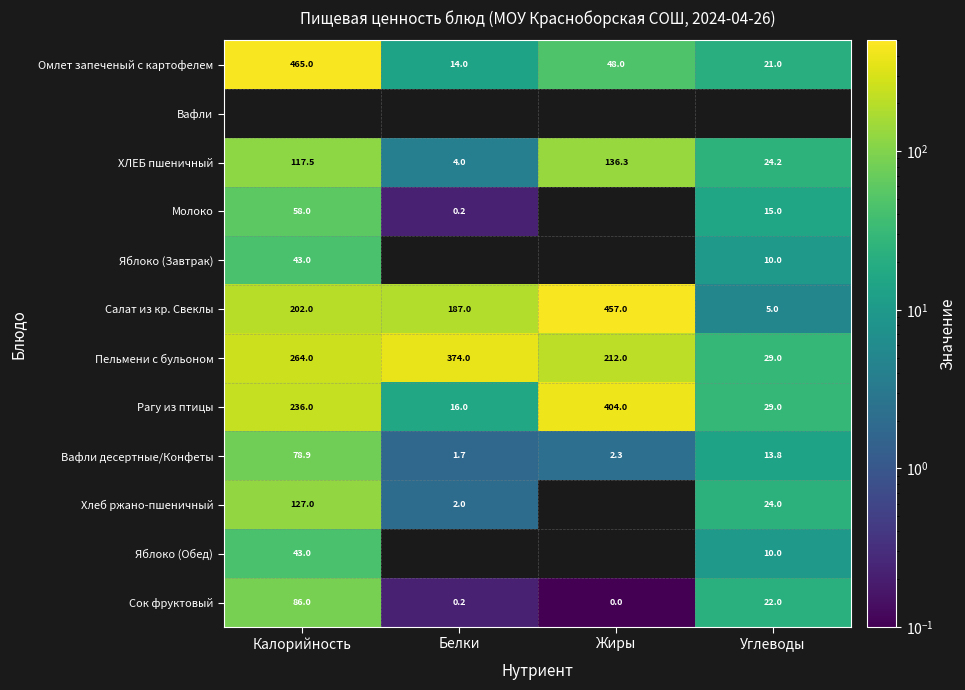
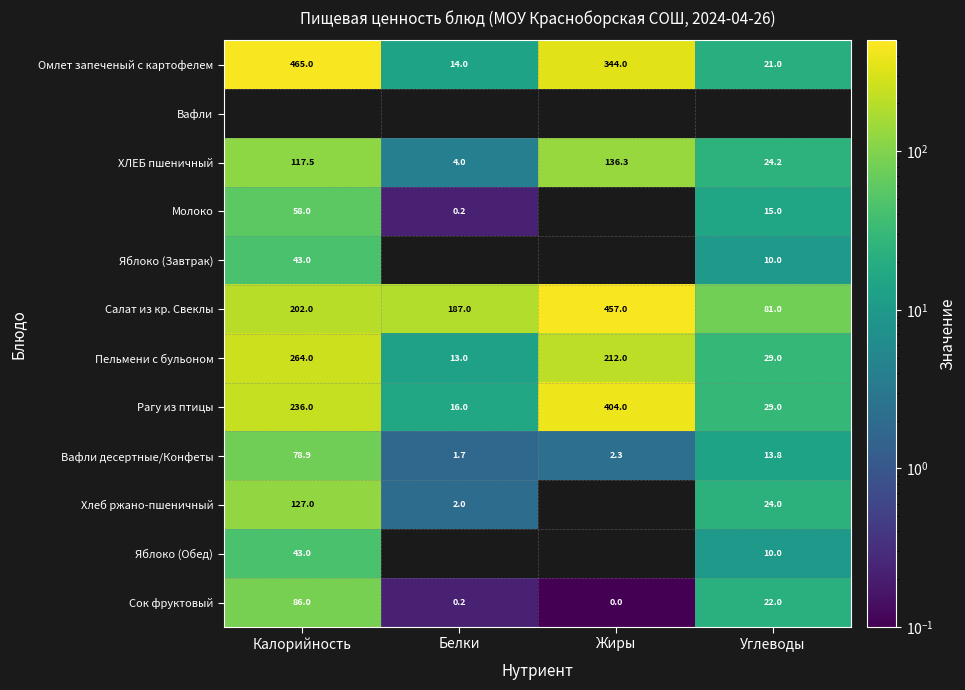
Омлет запеченый с картофелем, Жиры: 48.0 -> 344.0
Салат из кр. Свеклы, Углеводы: 5.0 -> 81.0
Пельмени с бульоном, Белки: 374.0 -> 13.0
